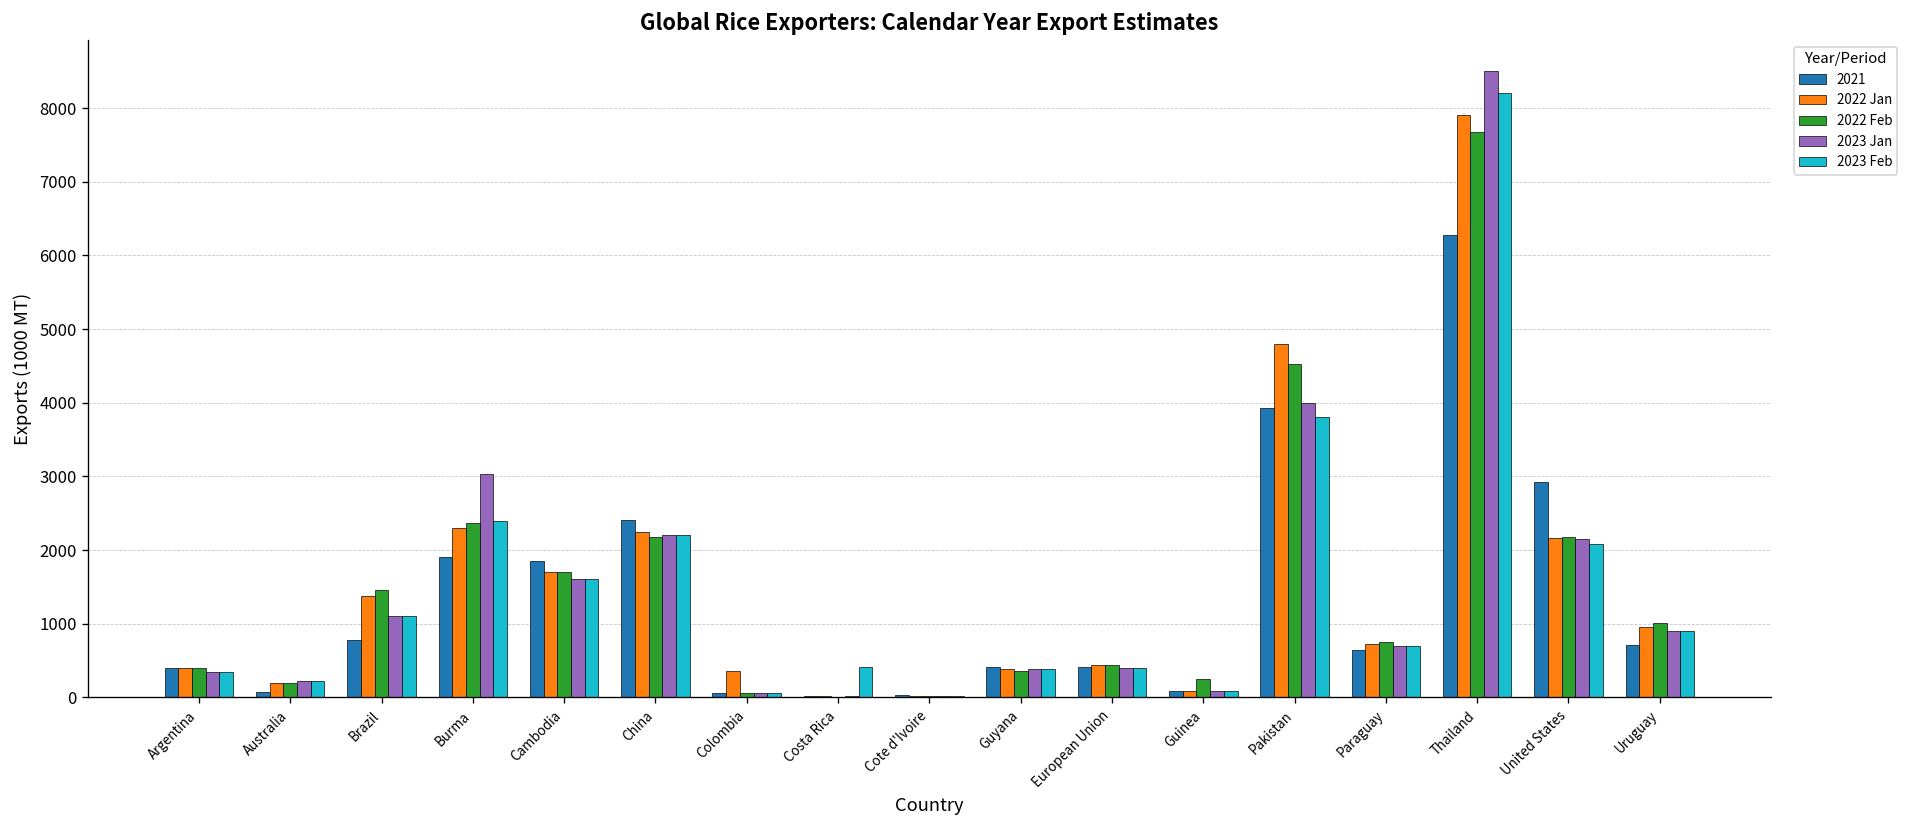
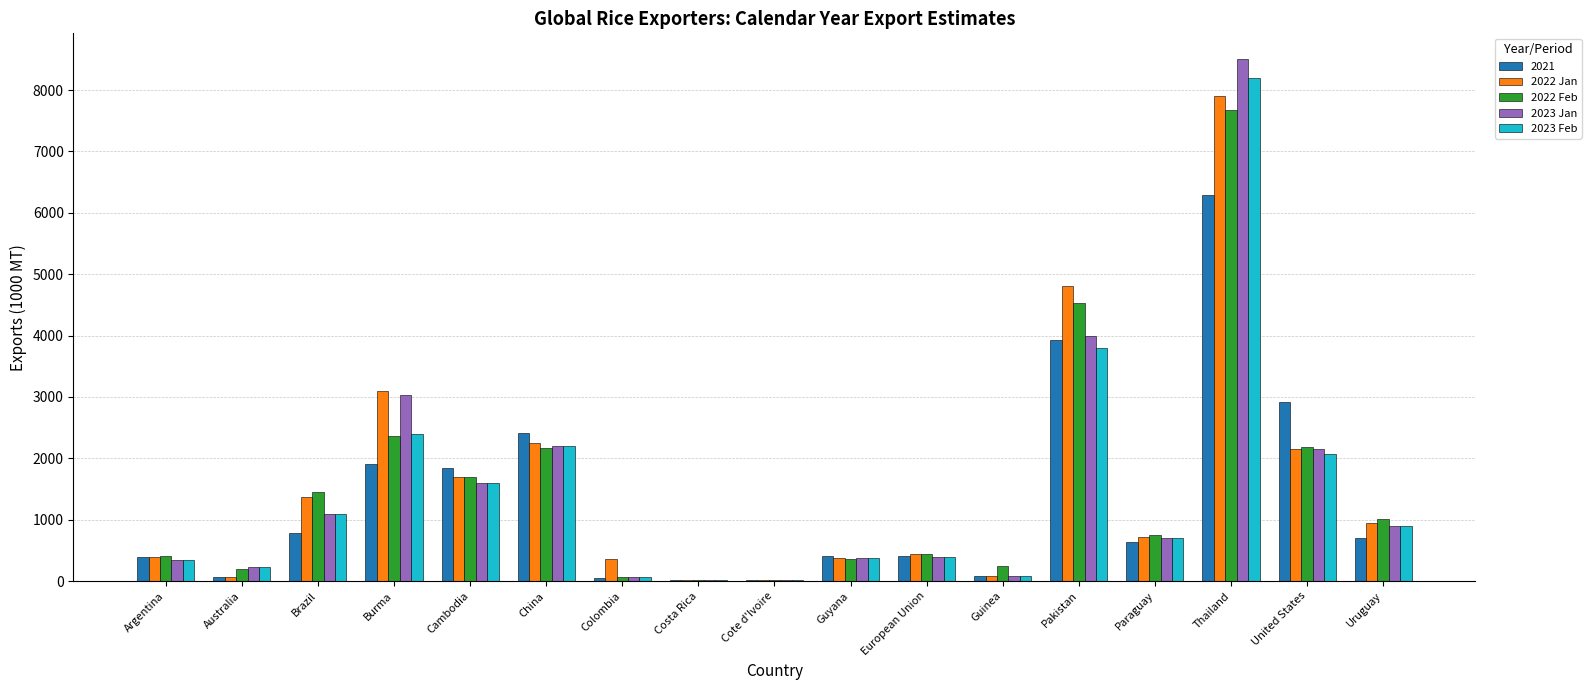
2022 Jan, Australia: 200 -> 100
2022 Jan, Burma: 2300 -> 3100
2023 Feb, Costa Rica: 400 -> 0
